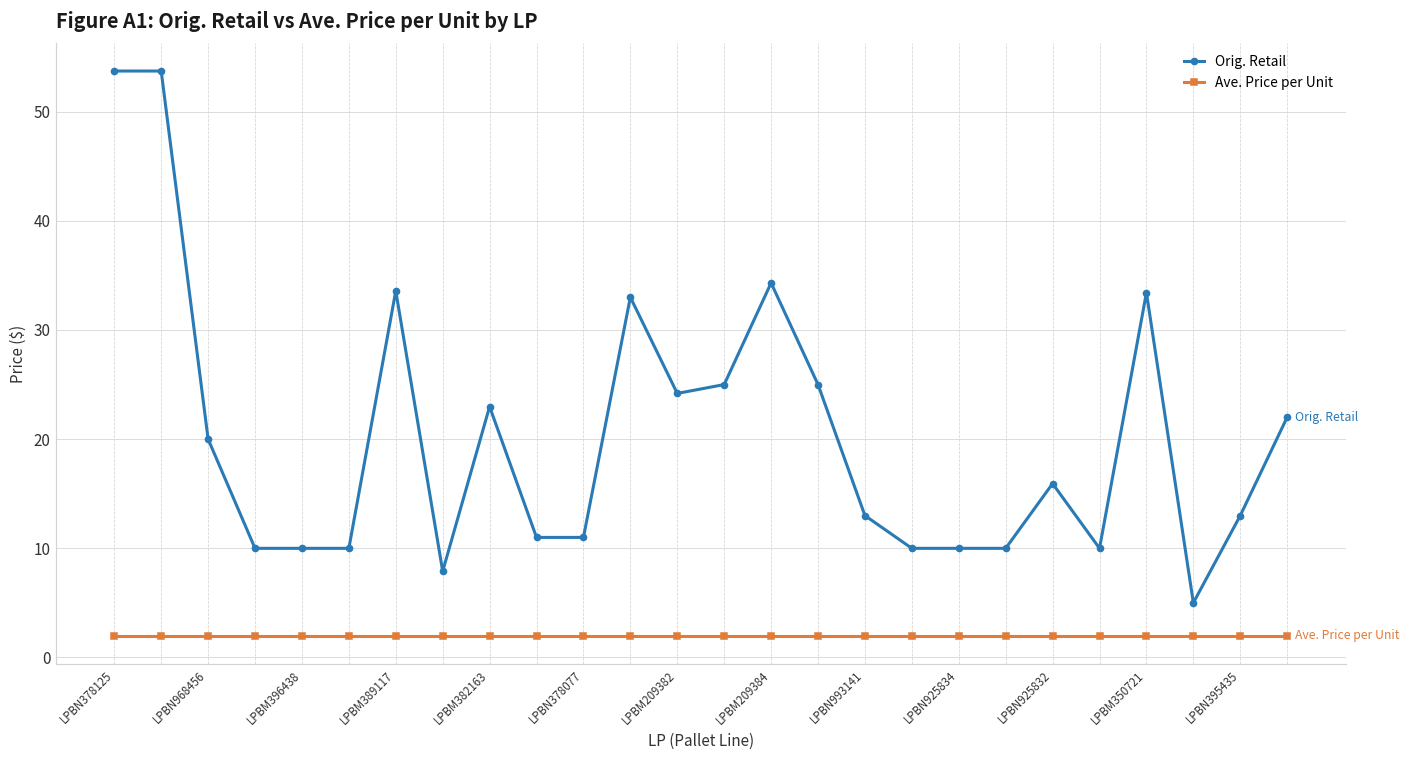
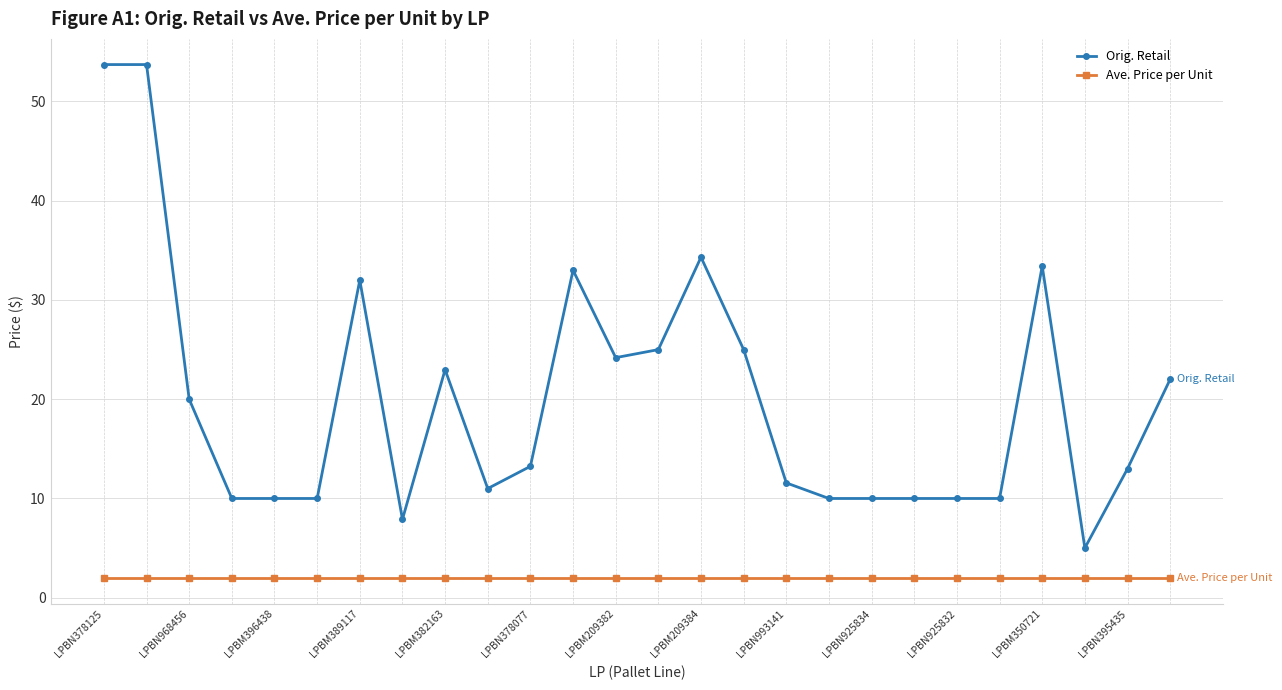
Orig. Retail, LPBM389117: 34 -> 32
Orig. Retail, LPBN378077: 11 -> 13
Orig. Retail, LPBN993141: 13 -> 12
Orig. Retail, LPBN925832: 16 -> 10
